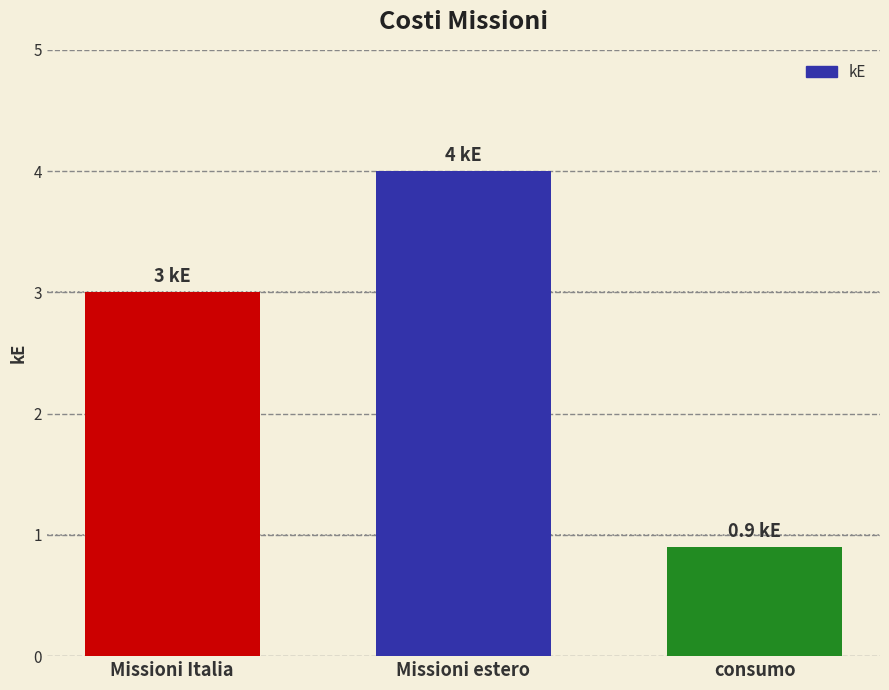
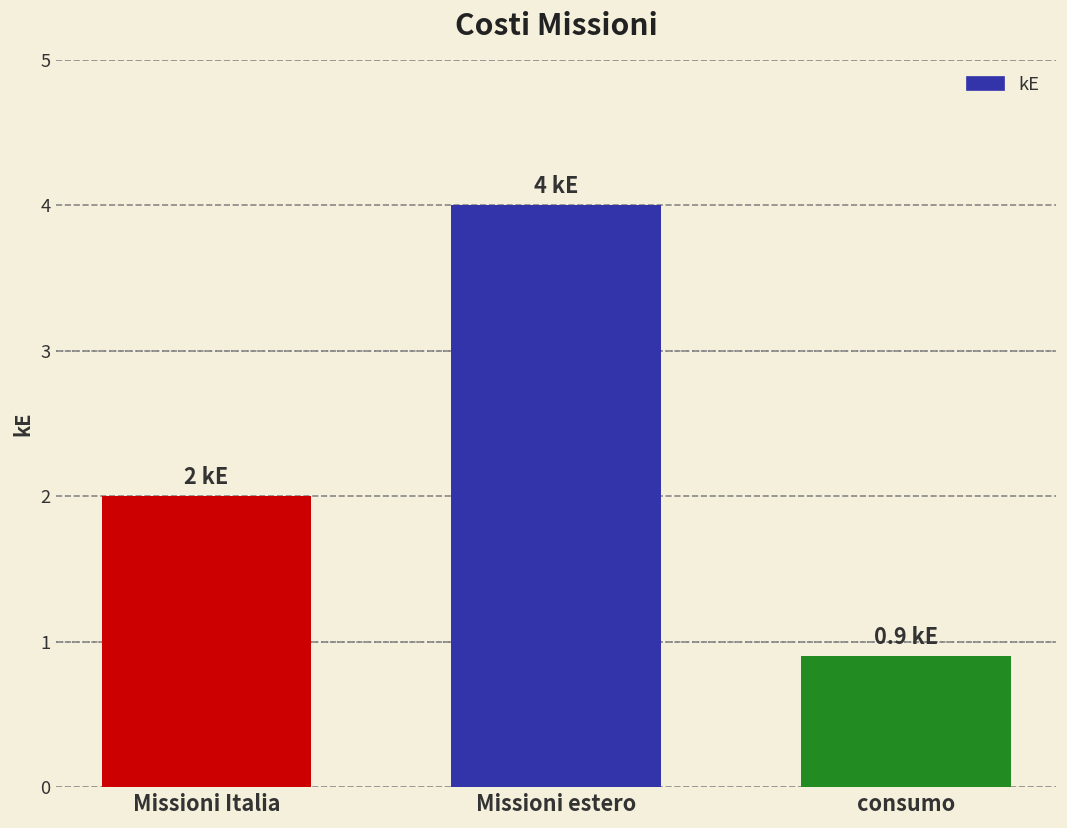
Missioni Italia: 3 -> 2
